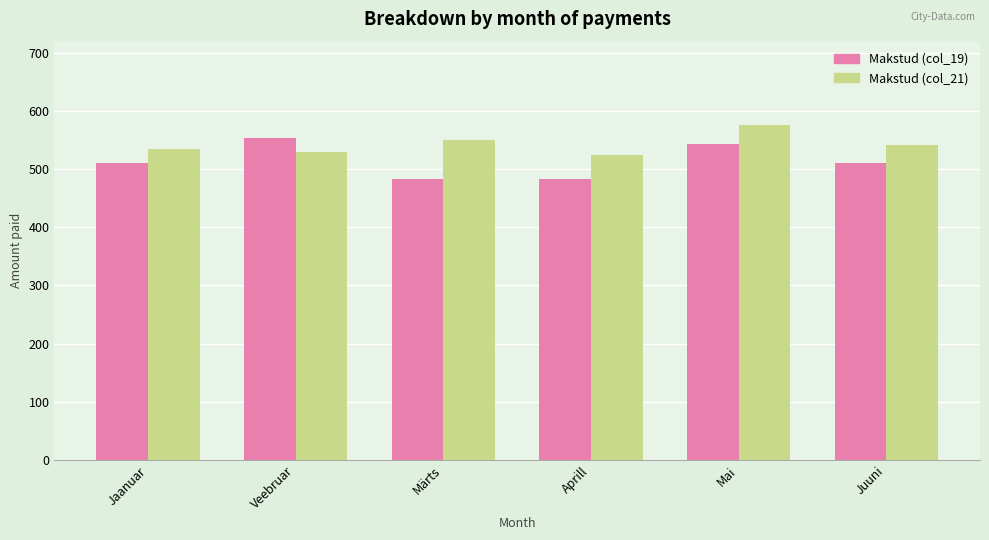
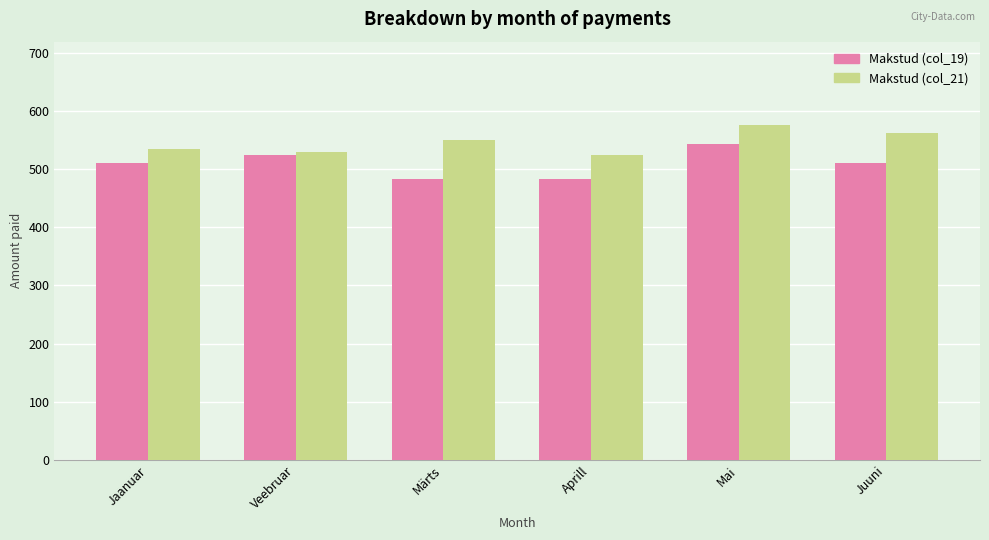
Makstud (col_19), Veebruar: 550 -> 520
Makstud (col_21), Juuni: 540 -> 560
